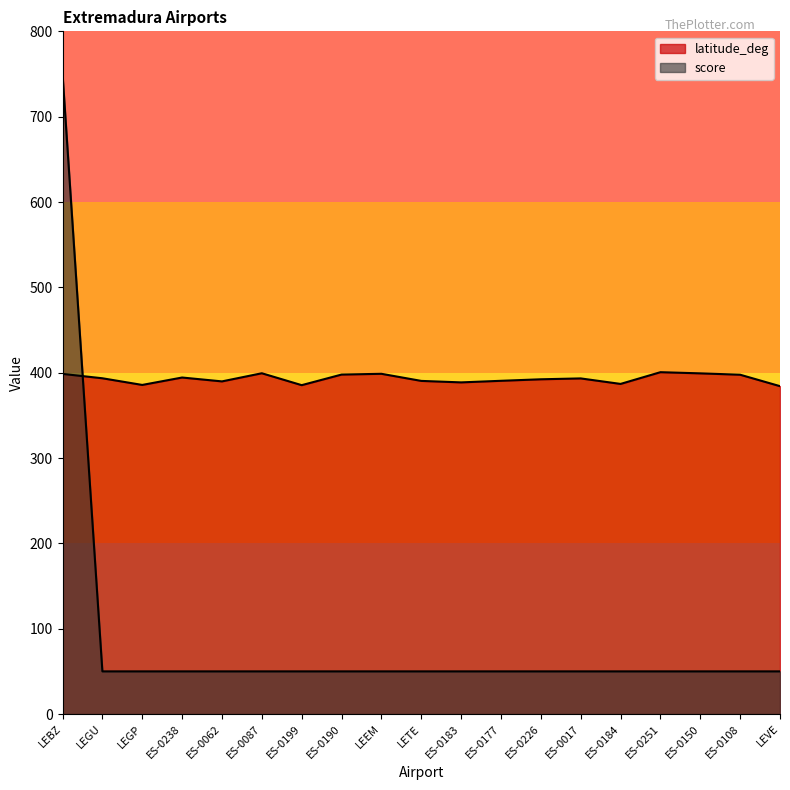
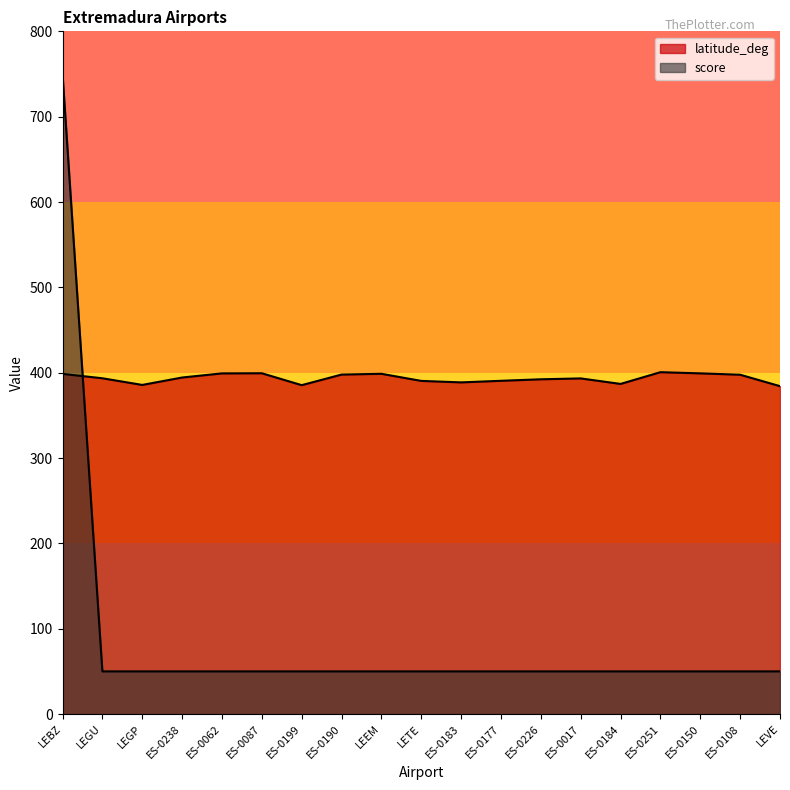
latitude_deg, ES-0062: 390 -> 400
